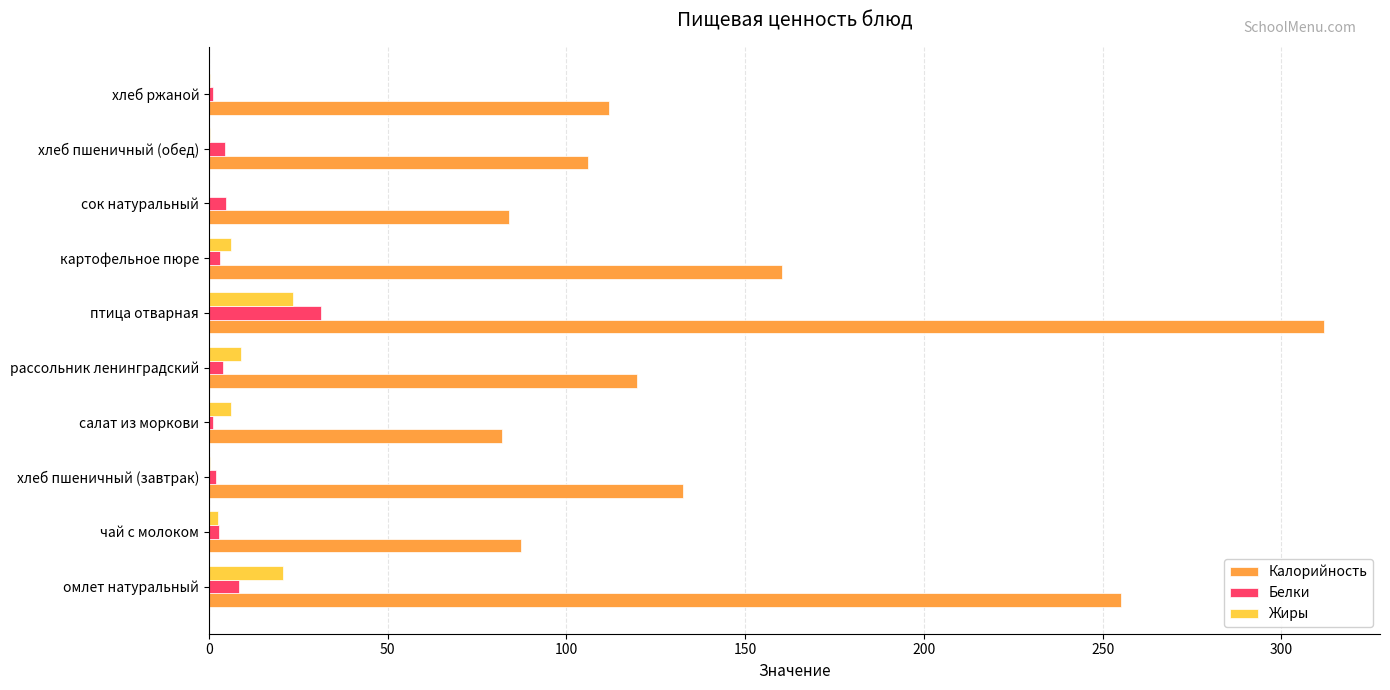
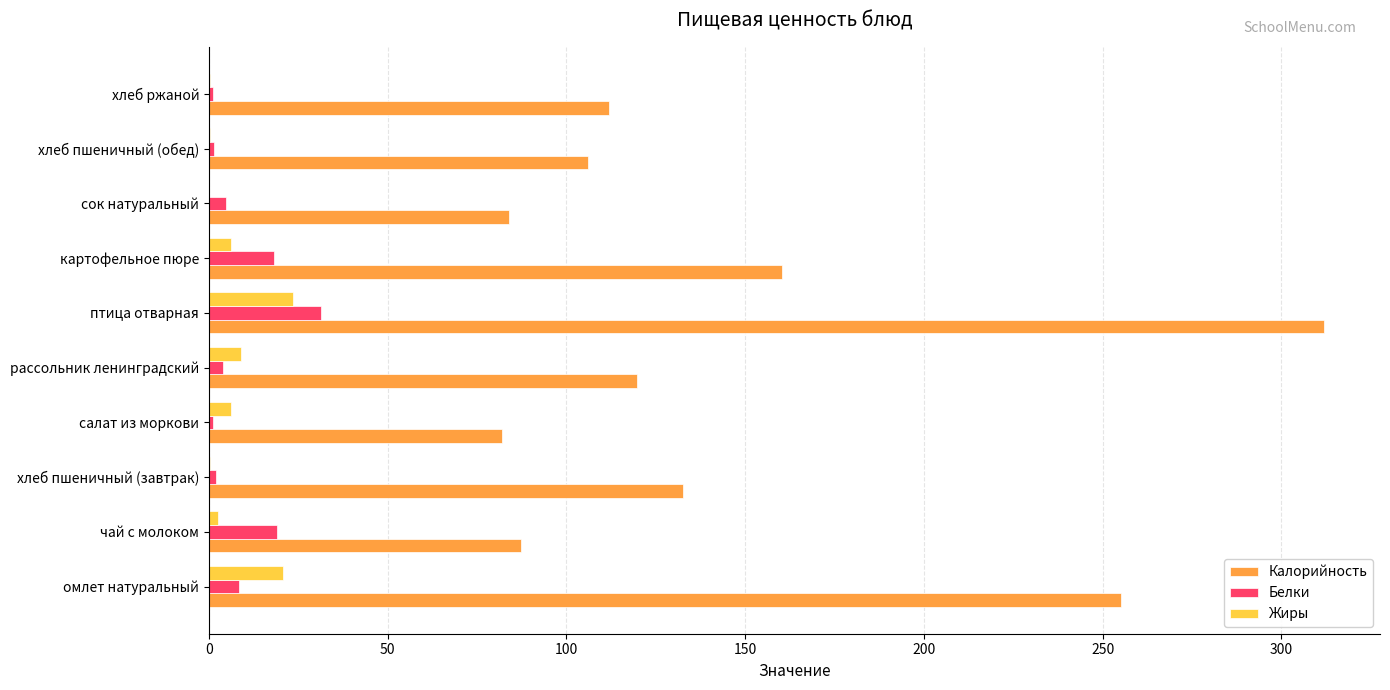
Белки, хлеб пшеничный (обед): 4 -> 2
Белки, картофельное пюре: 3 -> 18
Белки, чай с молоком: 3 -> 19
